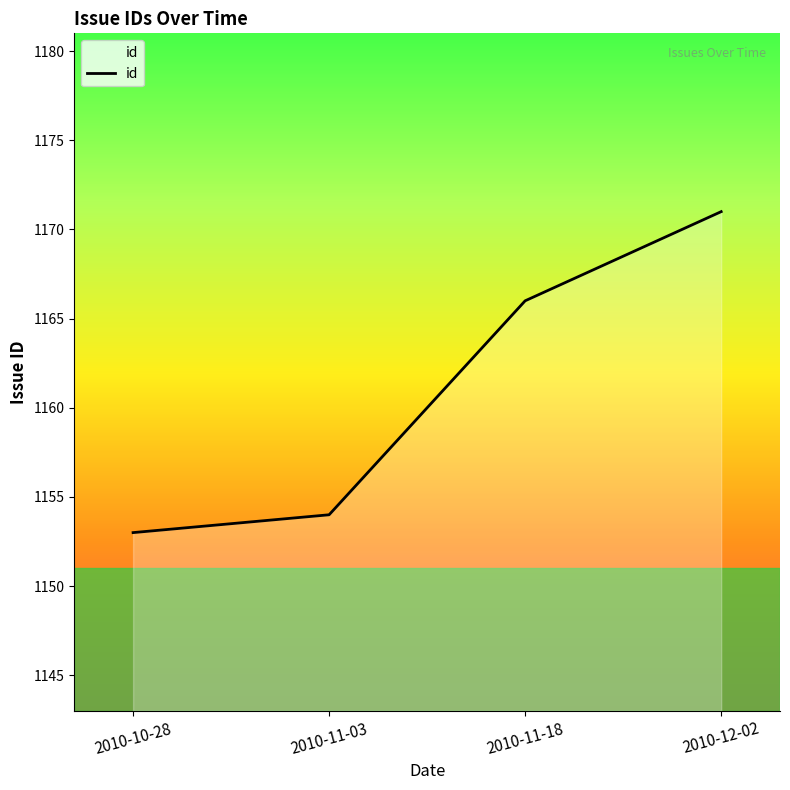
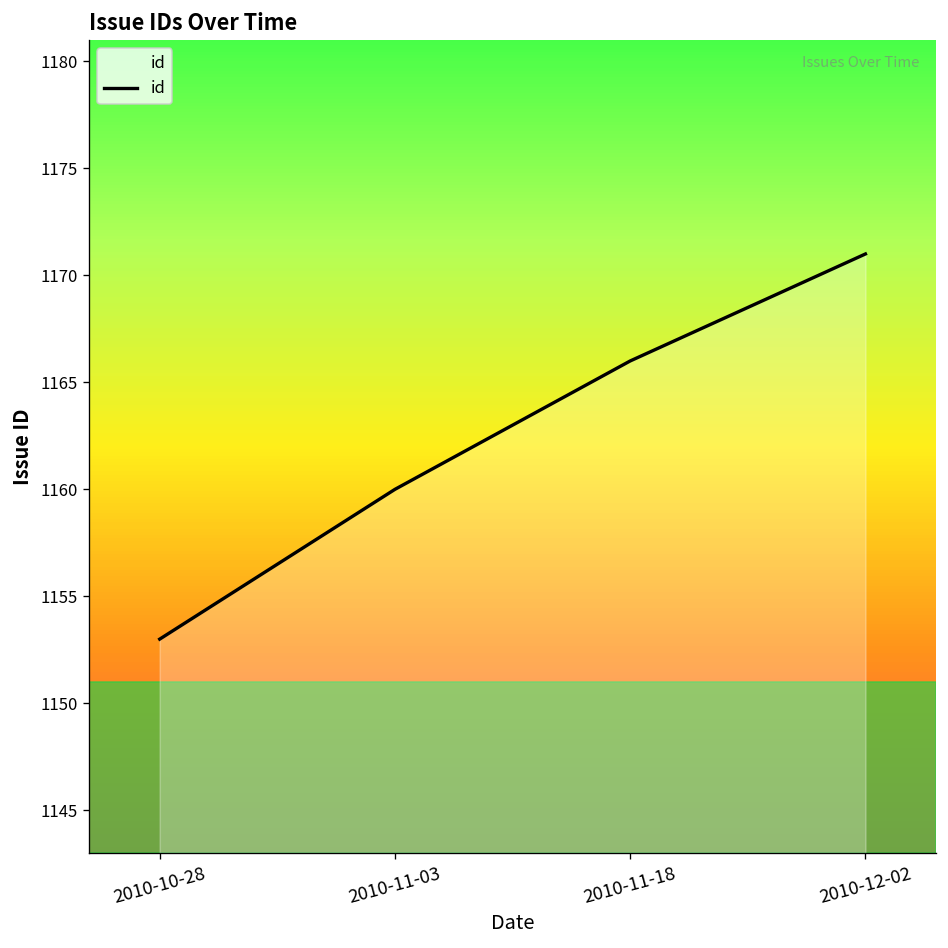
2010-11-03: 1154 -> 1160
